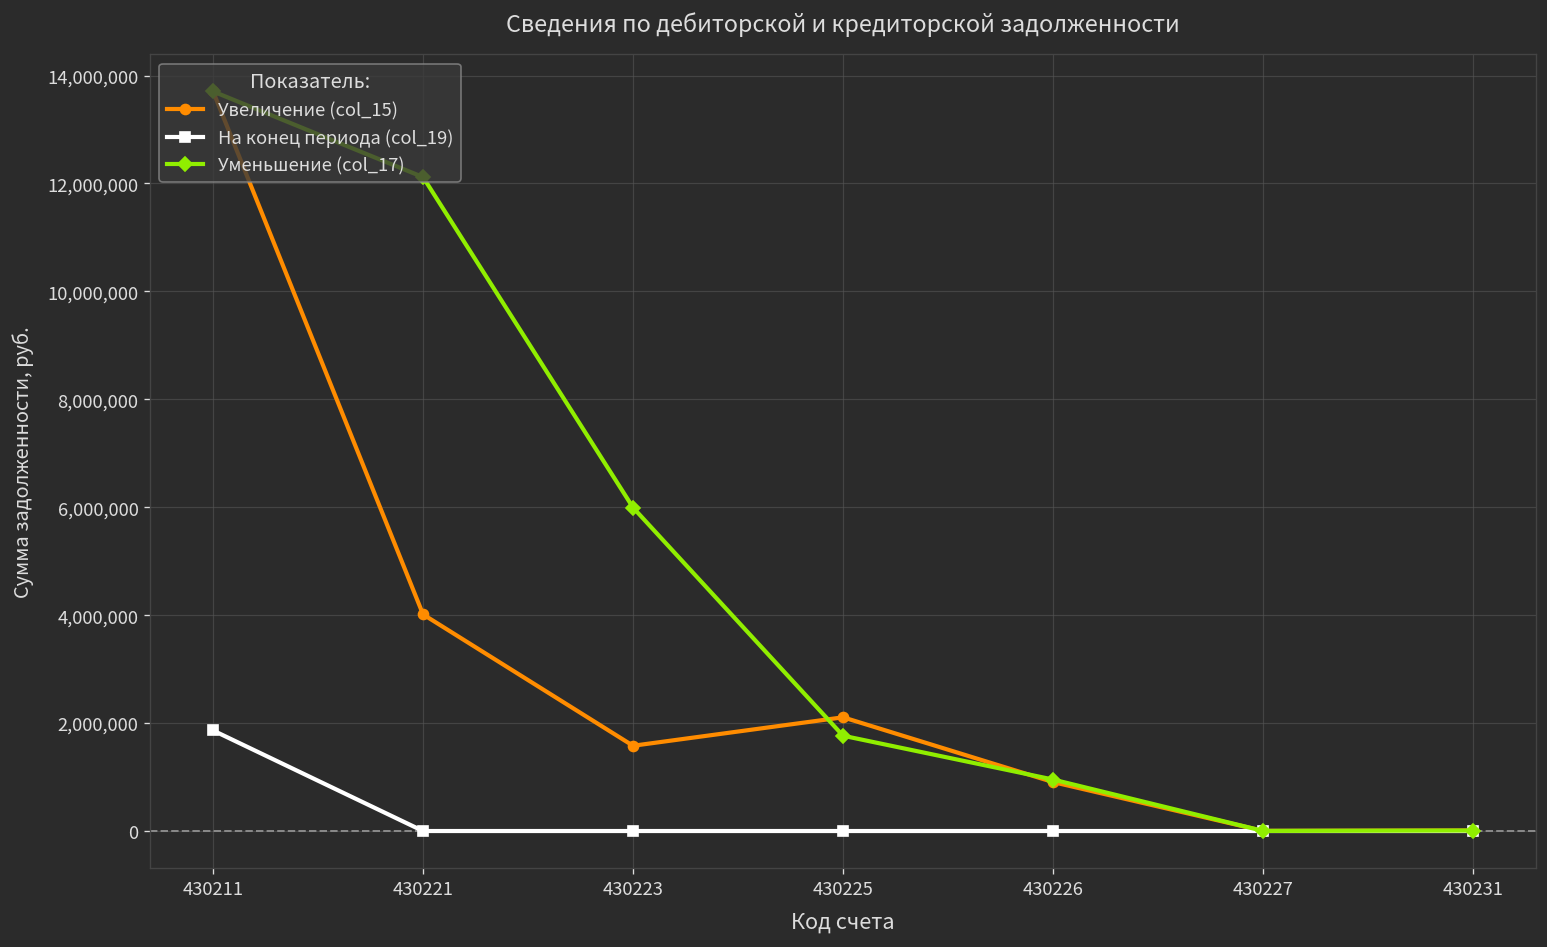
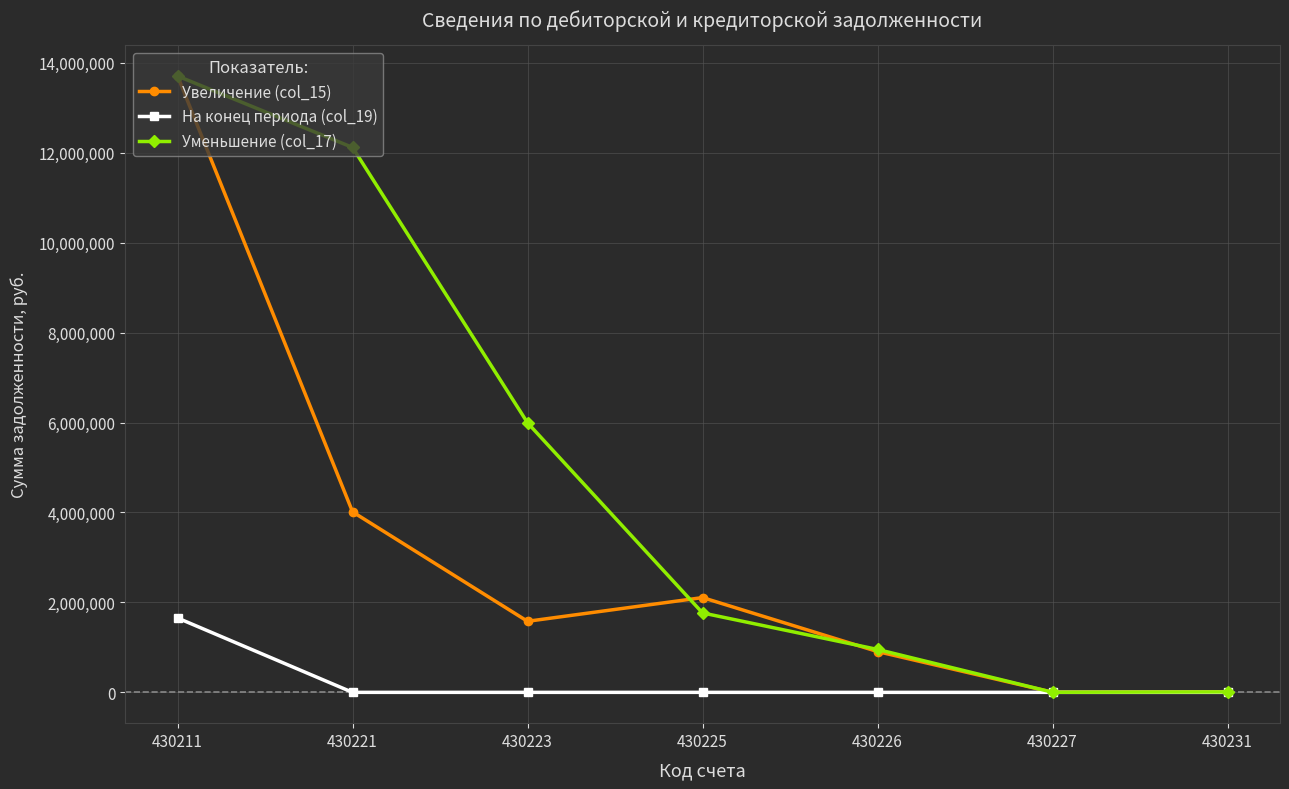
На конец периода (col_19), 430211: 1,900,000 -> 1,700,000
